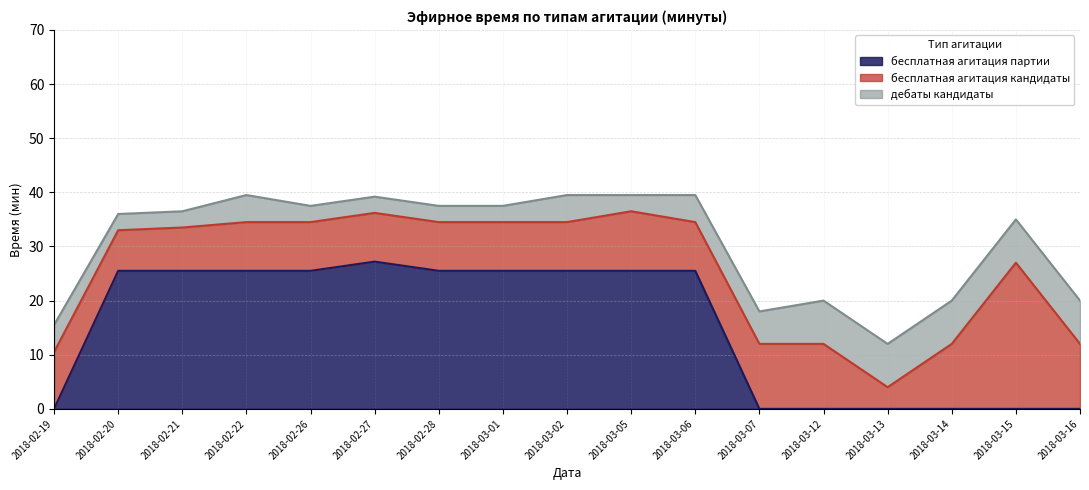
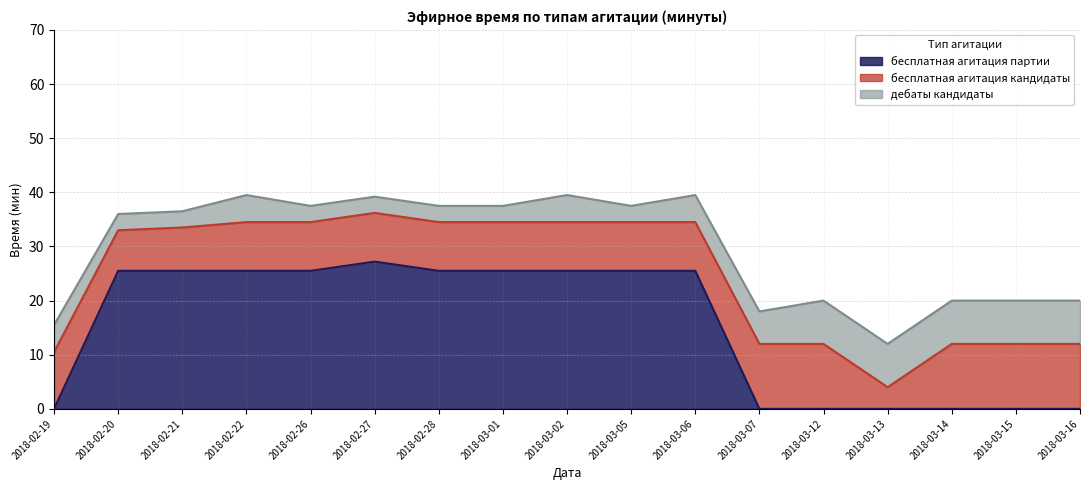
бесплатная агитация кандидаты, 2018-03-05: 11 -> 9
бесплатная агитация кандидаты, 2018-03-15: 27 -> 12
